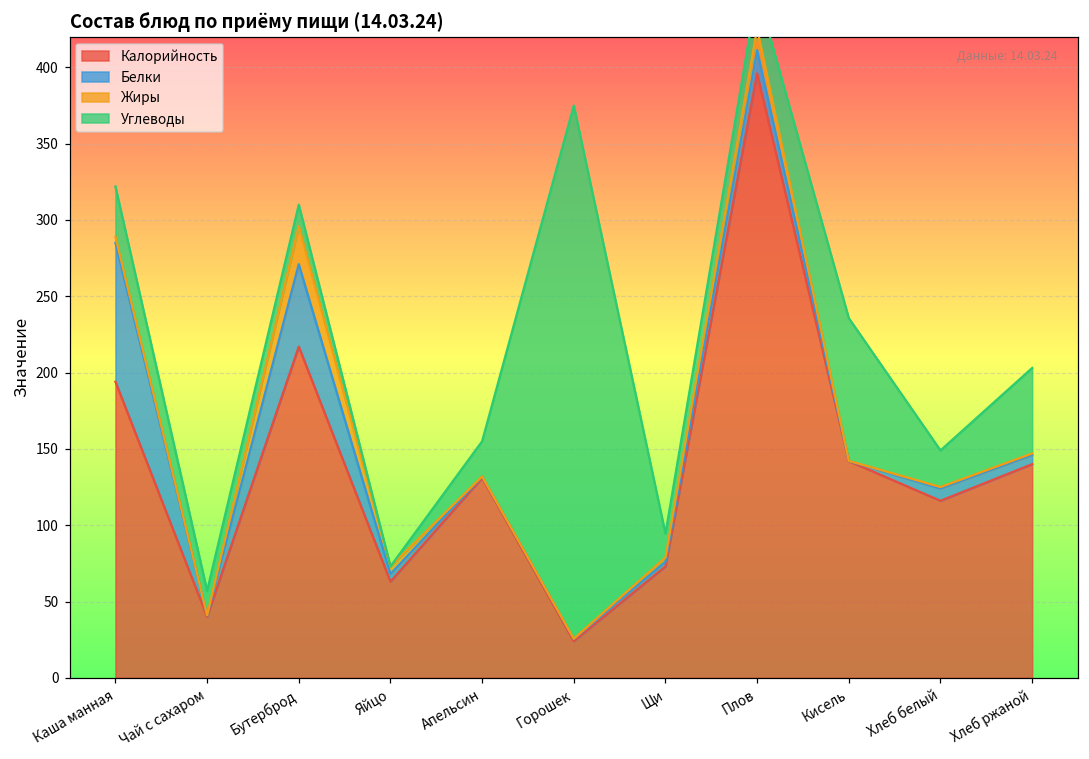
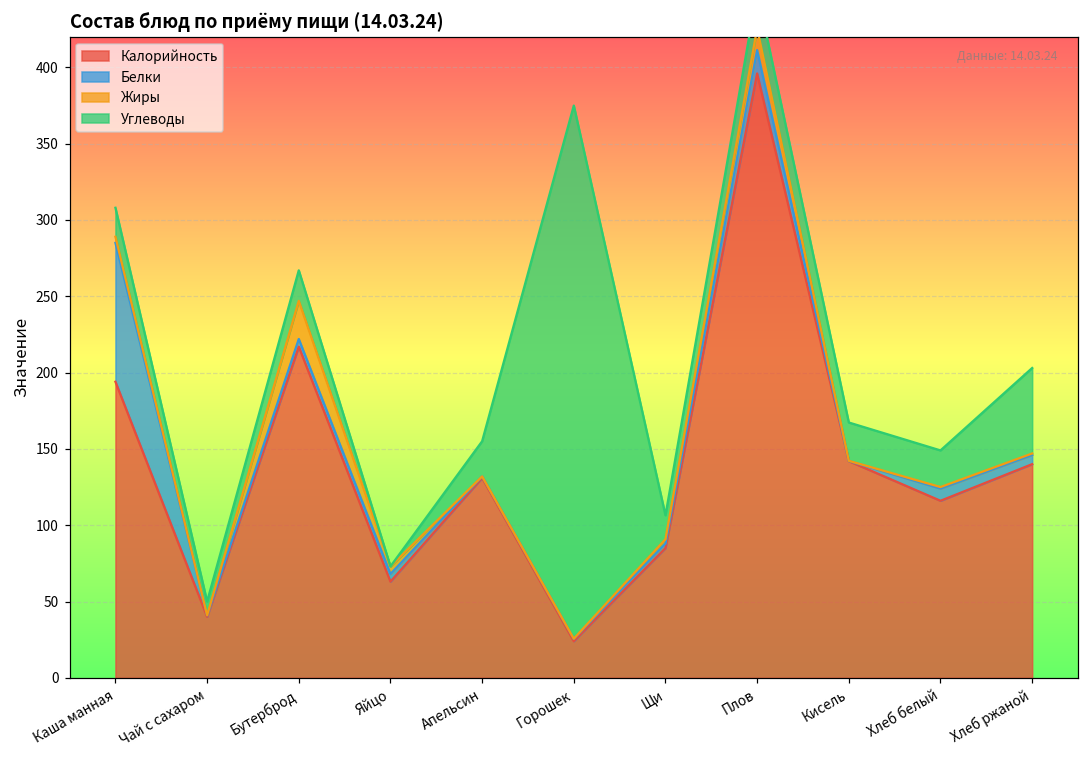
Углеводы, Каша манная: 33 -> 19
Углеводы, Чай с сахаром: 16 -> 9
Белки, Бутерброд: 54 -> 5
Углеводы, Бутерброд: 14 -> 20
Калорийность, Щи: 73 -> 85
Углеводы, Кисель: 93 -> 25
